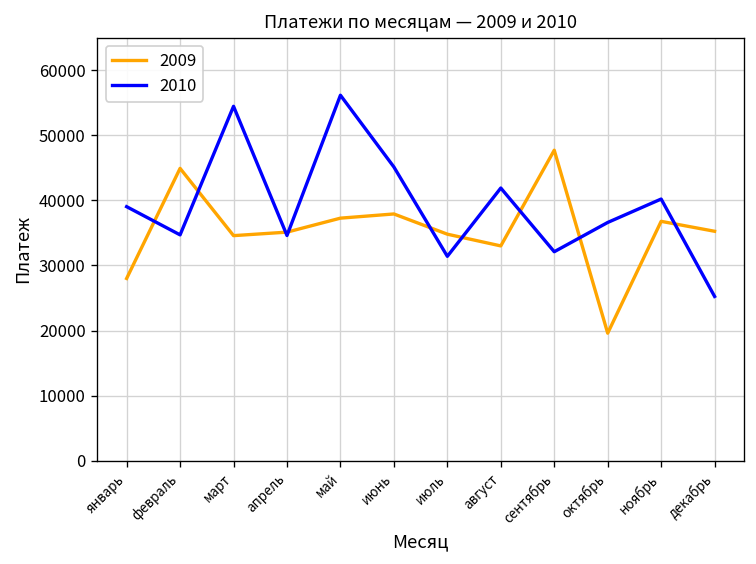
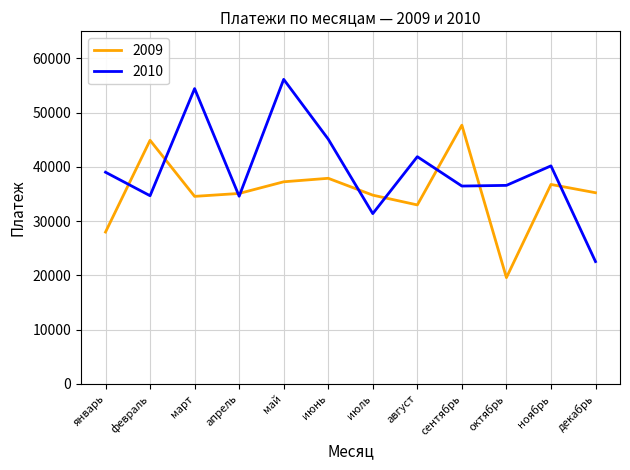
2010, сентябрь: 32000 -> 36000
2010, декабрь: 25000 -> 23000
